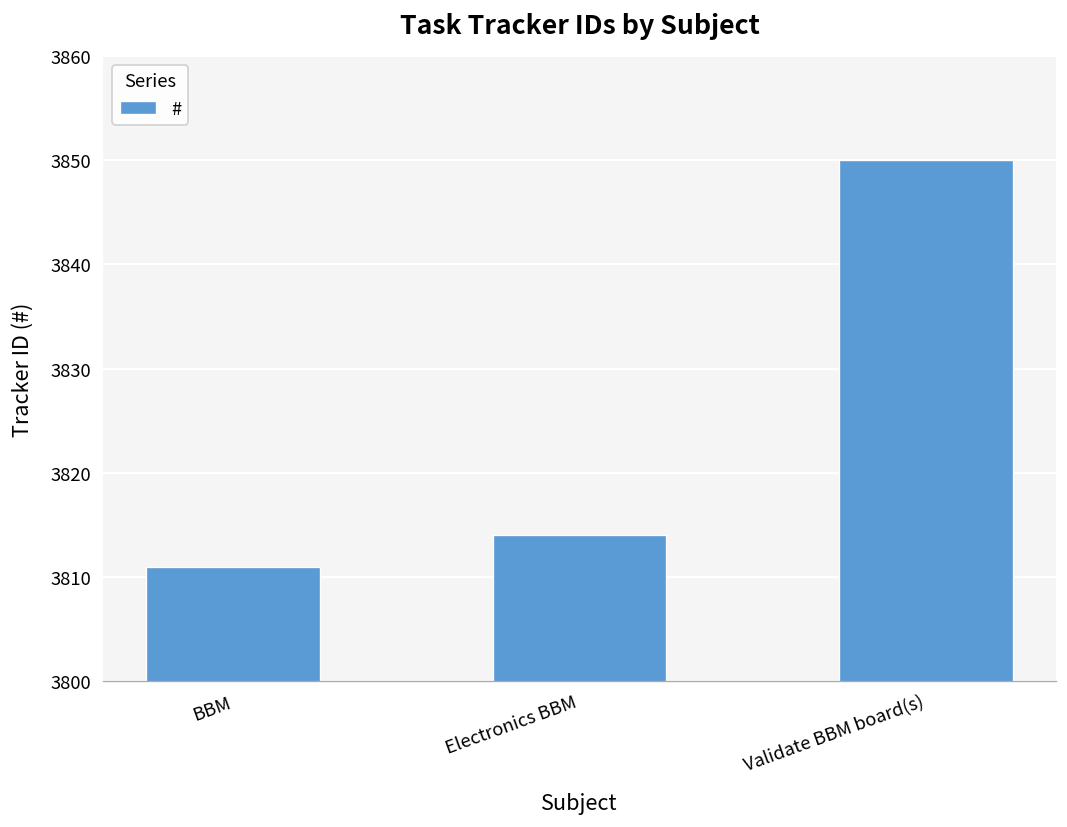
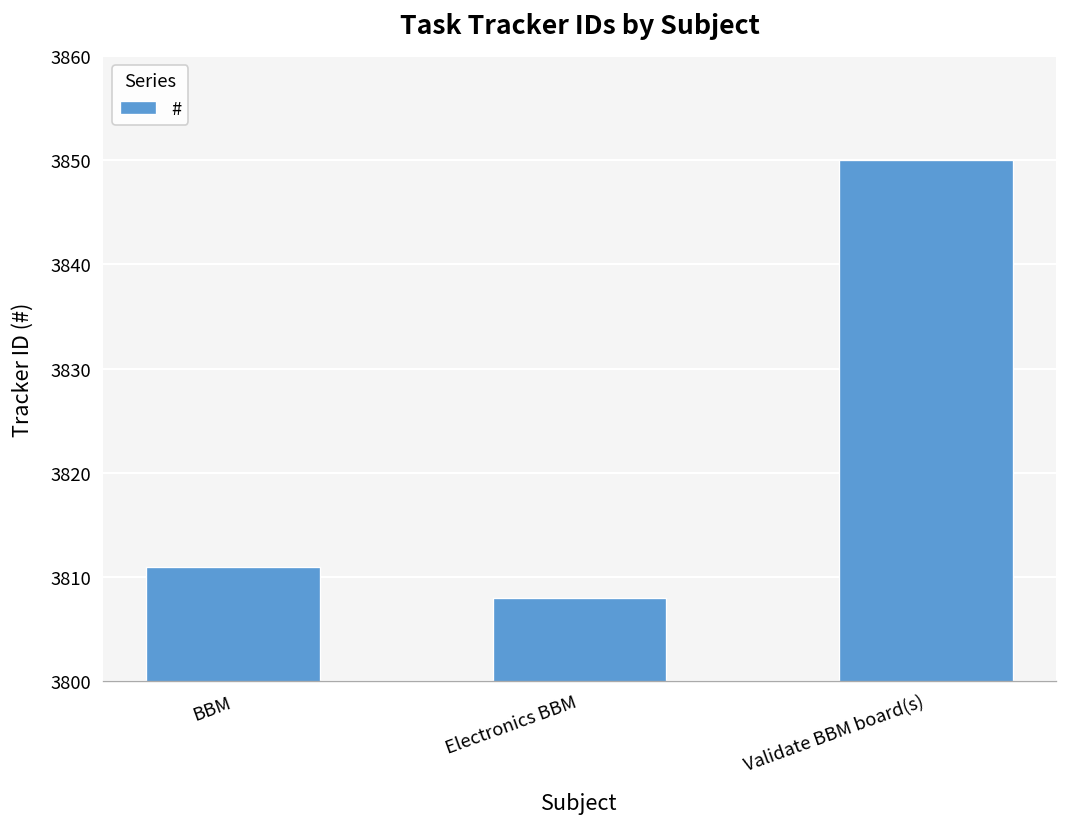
Electronics BBM: 3814 -> 3808
